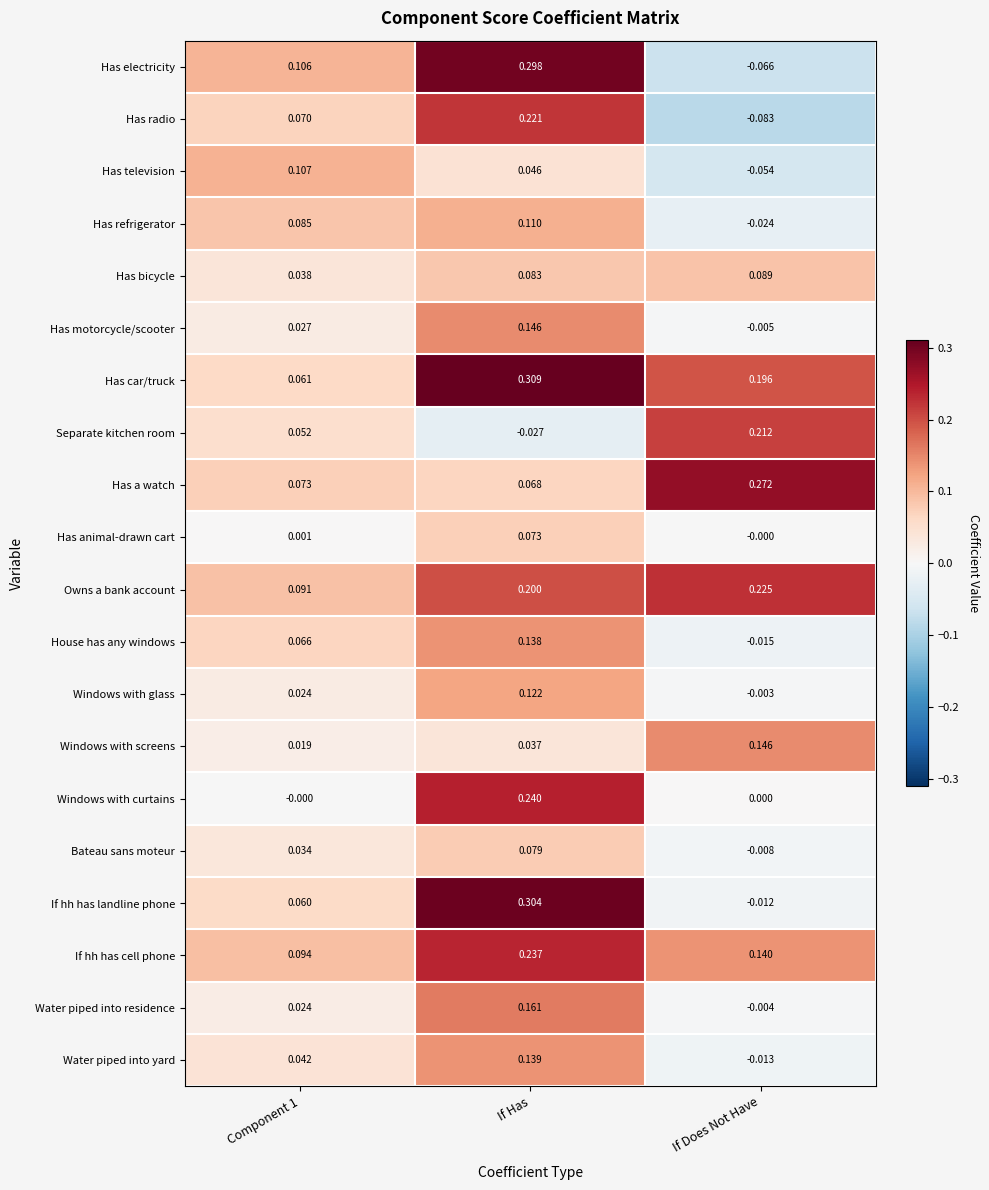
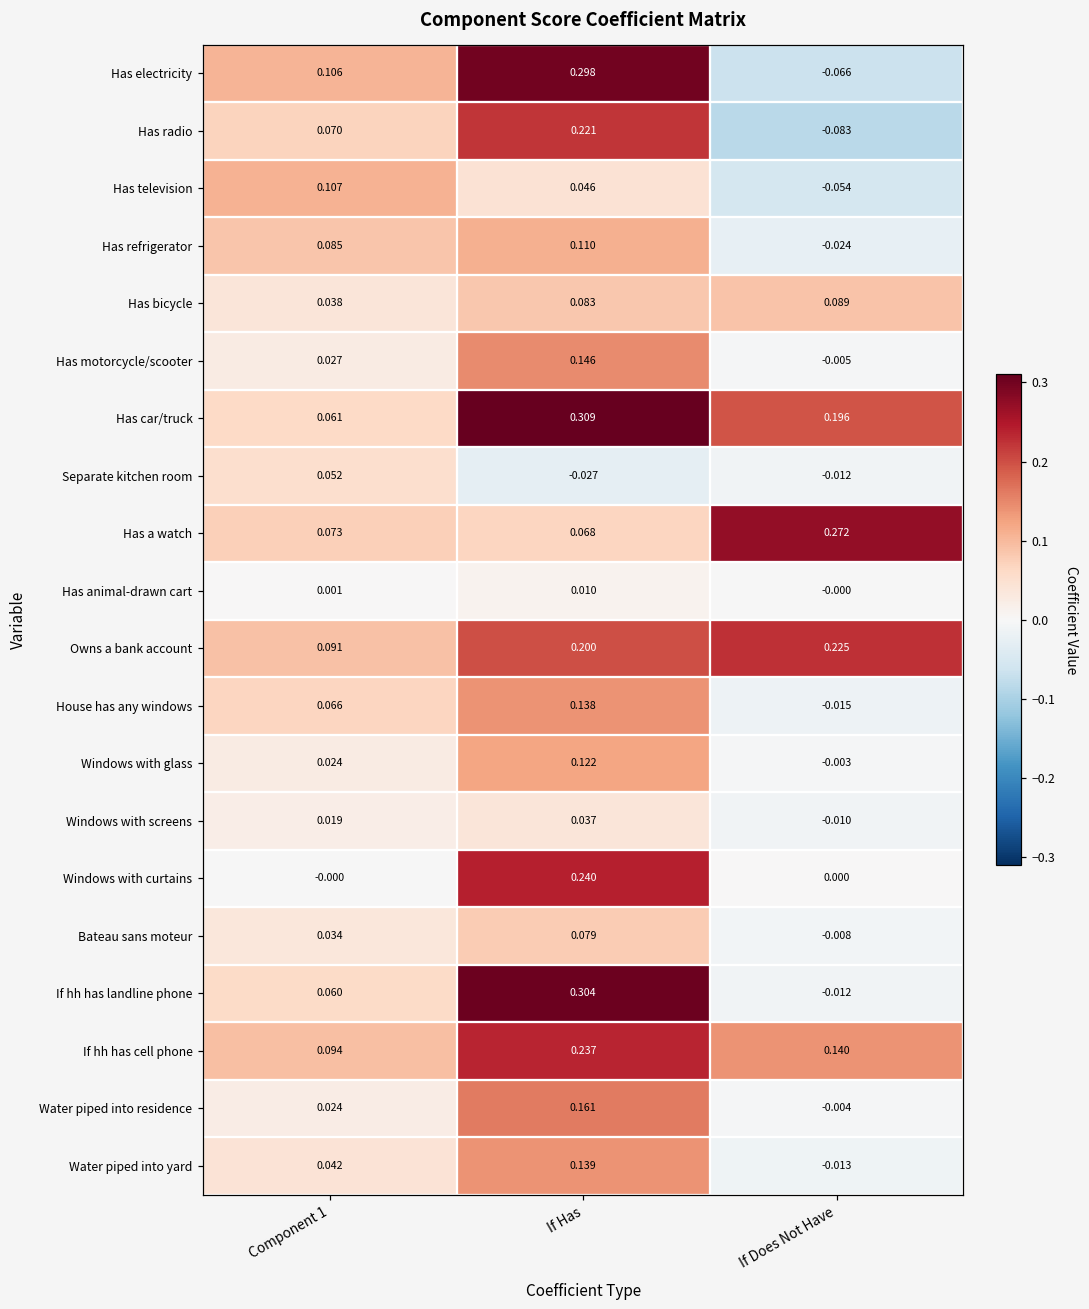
Separate kitchen room, If Does Not Have: 0.212 -> -0.012
Has animal-drawn cart, If Has: 0.073 -> 0.010
Windows with screens, If Does Not Have: 0.146 -> -0.010
